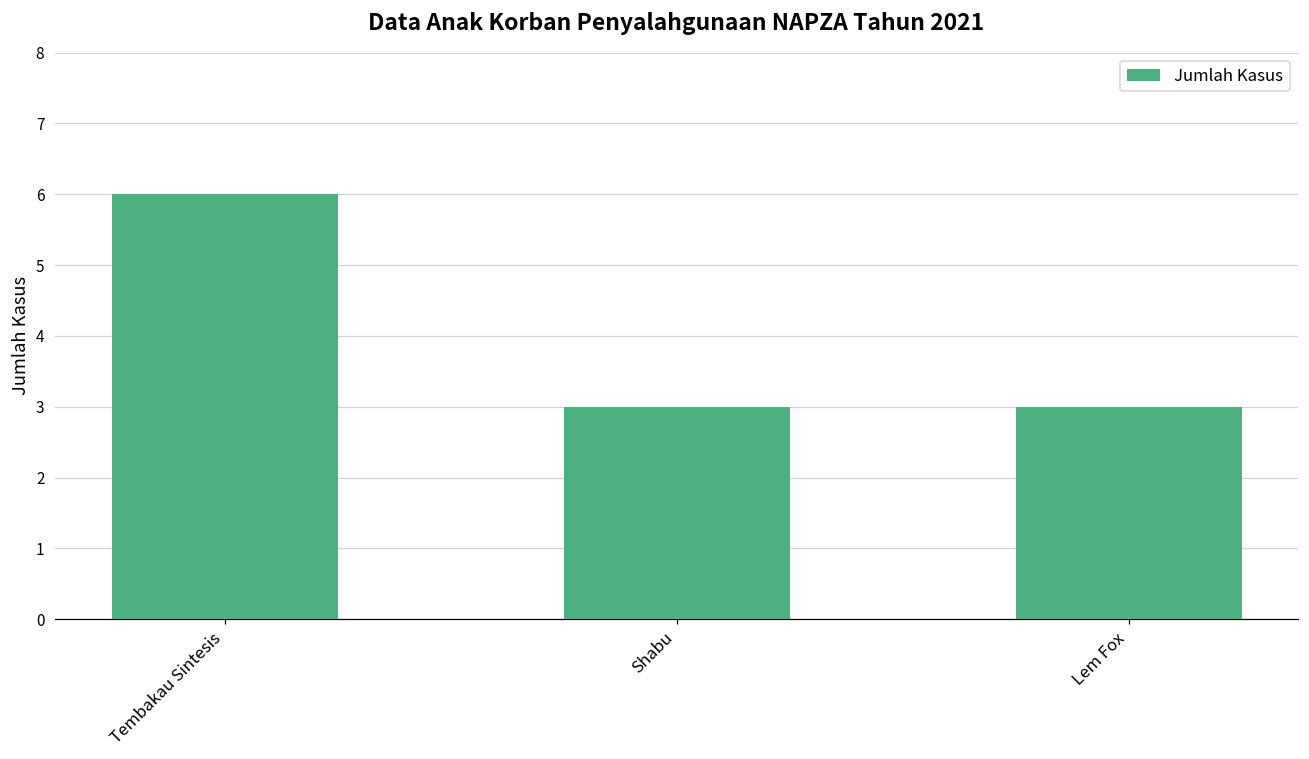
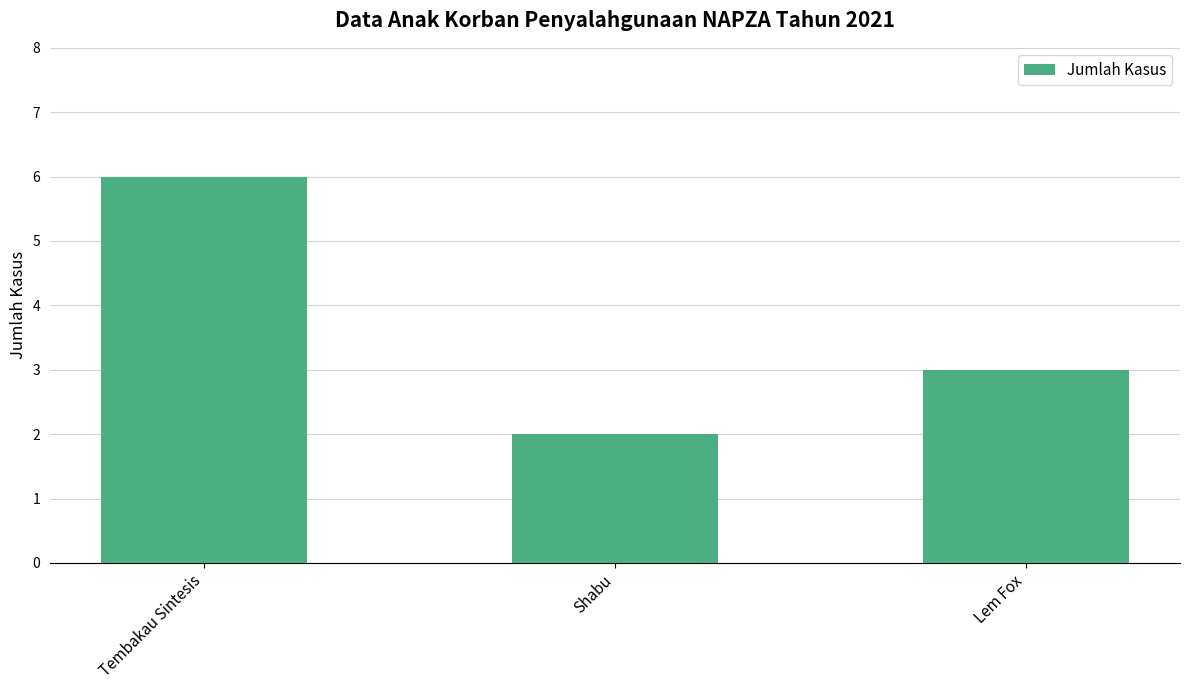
Shabu: 3 -> 2
